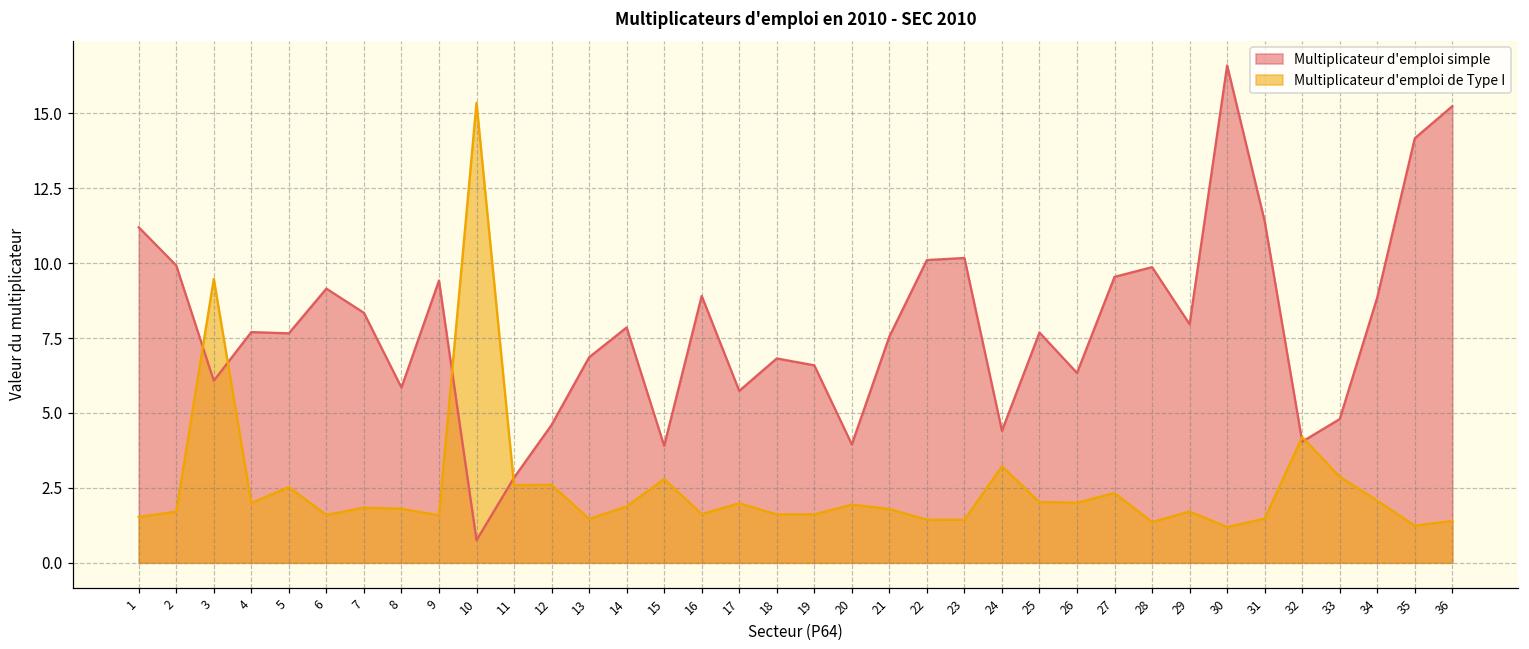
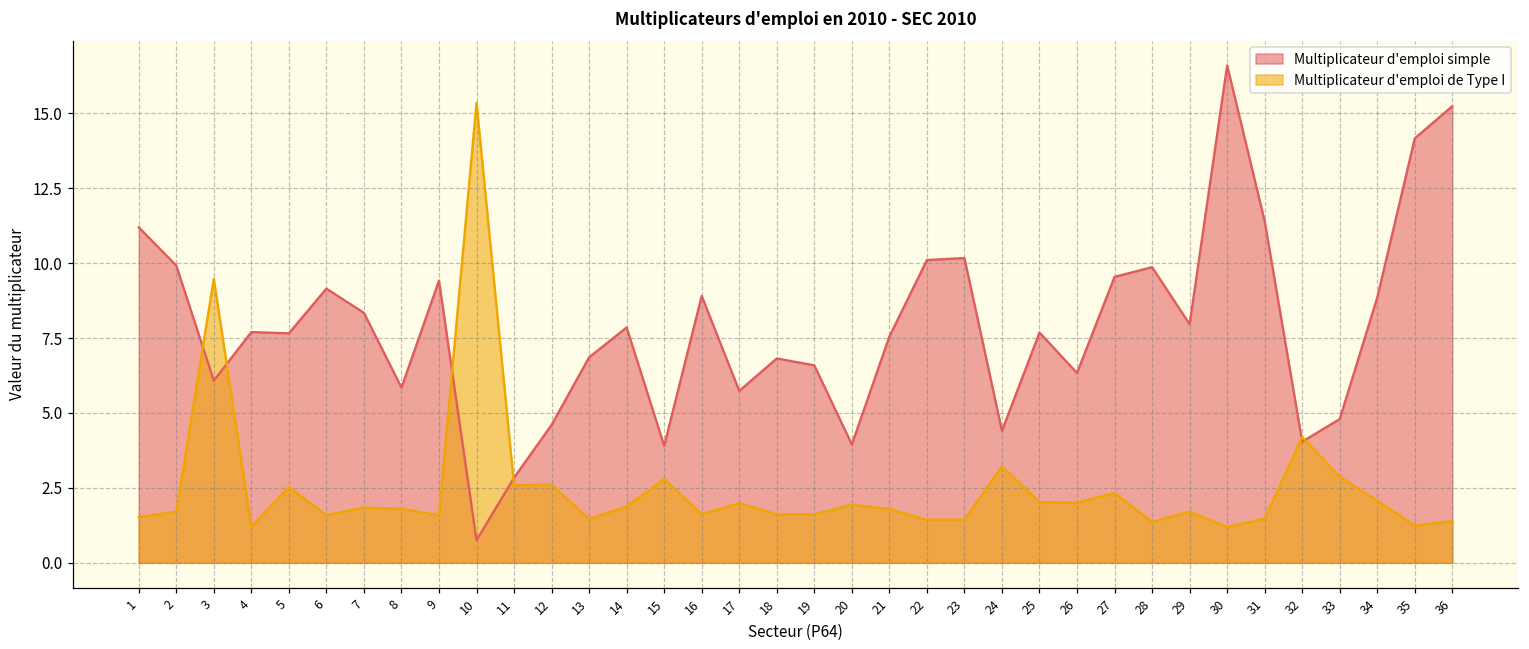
Multiplicateur d'emploi de Type I, 4: 2.0 -> 1.2
